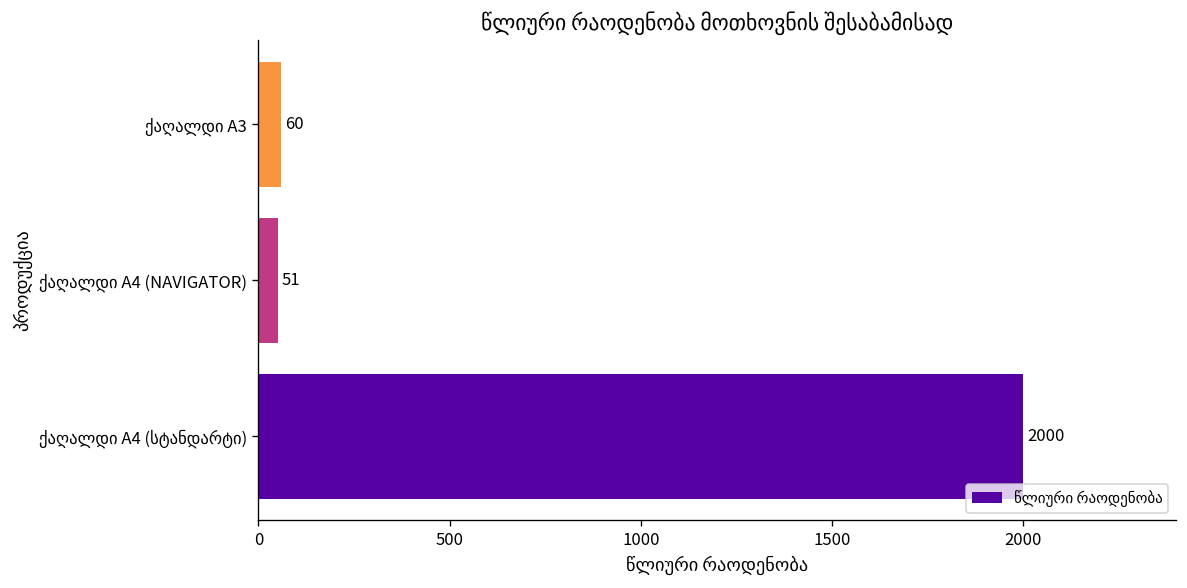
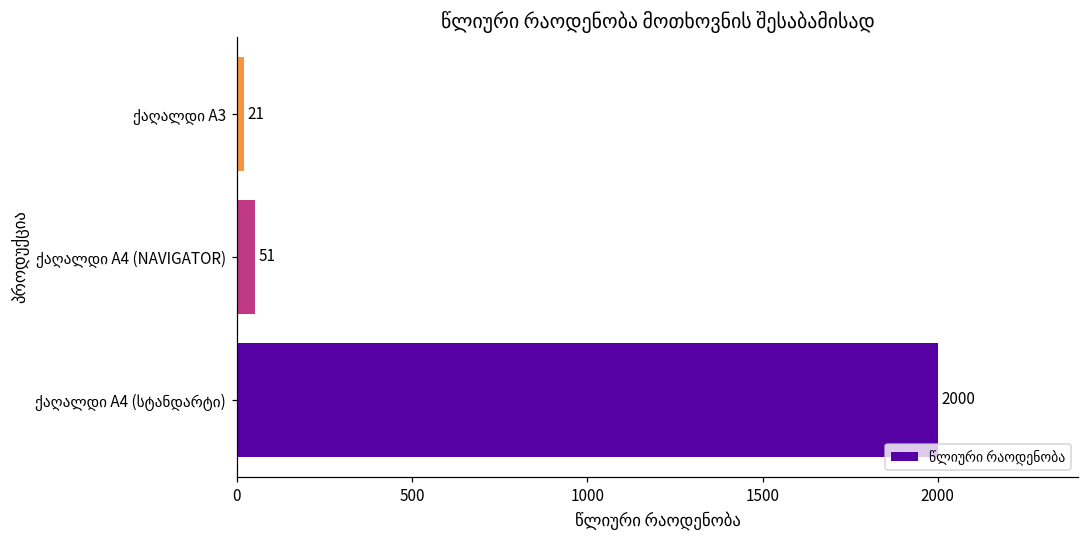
ქაღალდი A3: 60 -> 21
